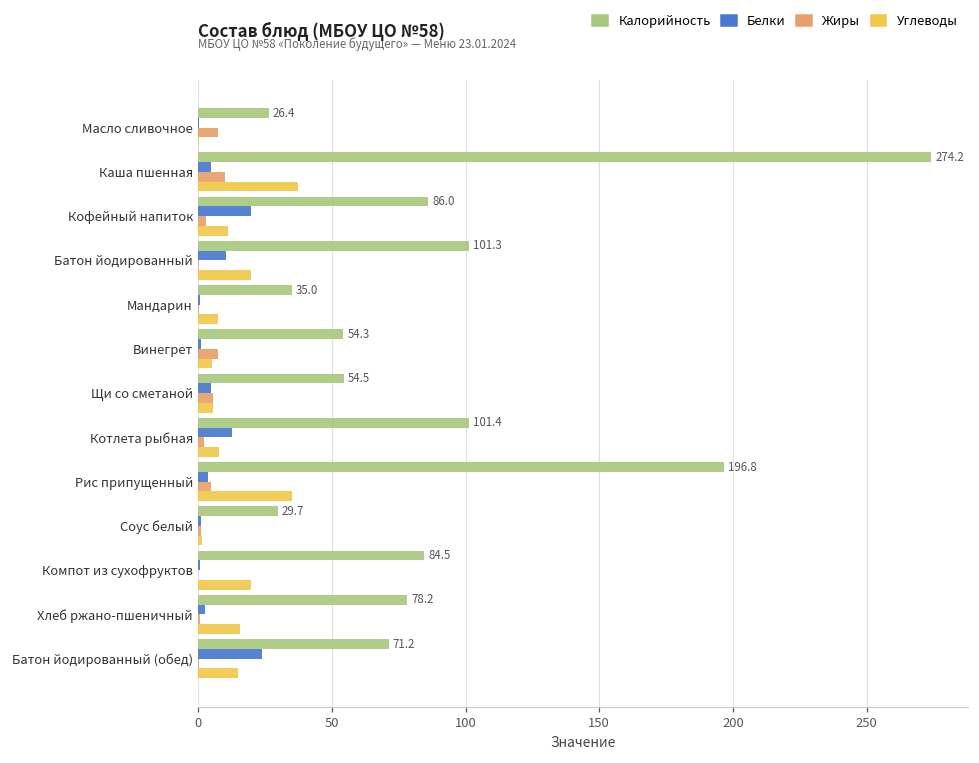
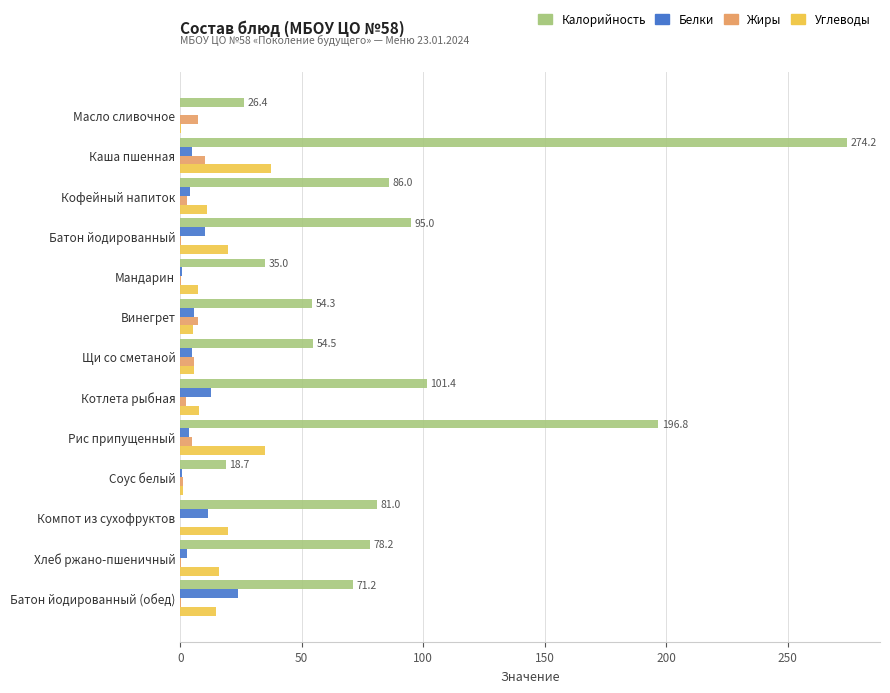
Белки, Кофейный напиток: 20 -> 4
Калорийность, Батон йодированный: 101.3 -> 95.0
Белки, Винегрет: 1 -> 6
Калорийность, Соус белый: 29.7 -> 18.7
Калорийность, Компот из сухофруктов: 84.5 -> 81.0
Белки, Компот из сухофруктов: 1 -> 12
